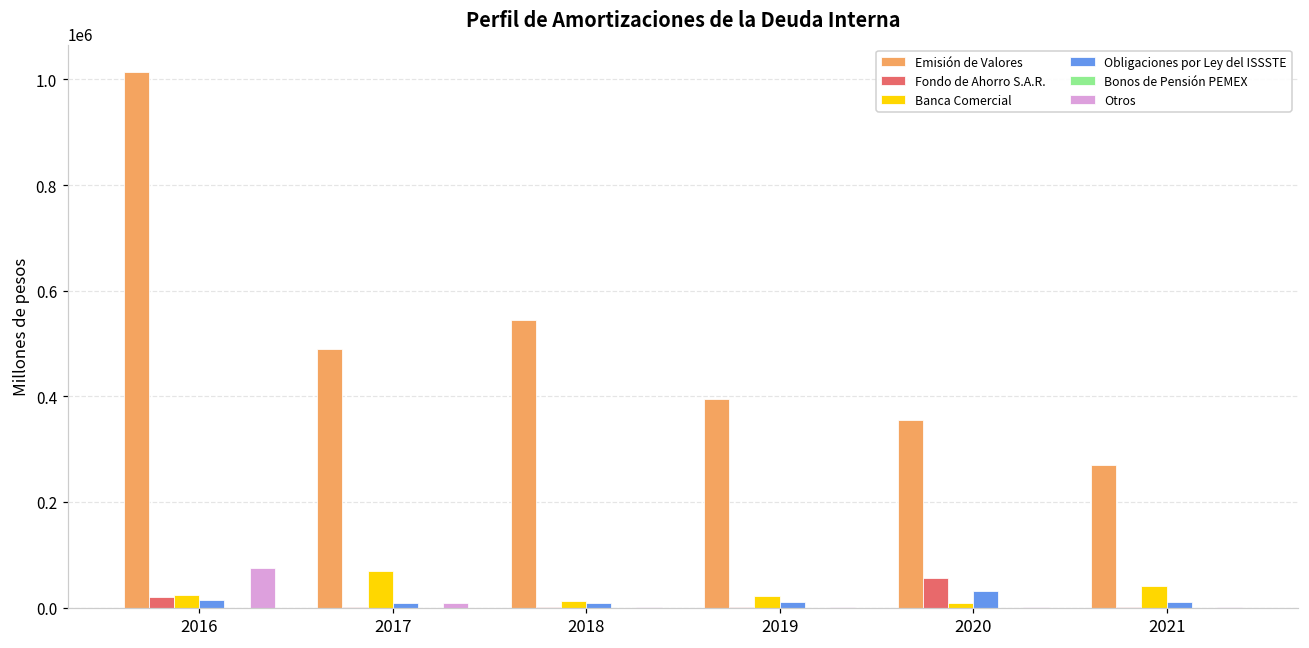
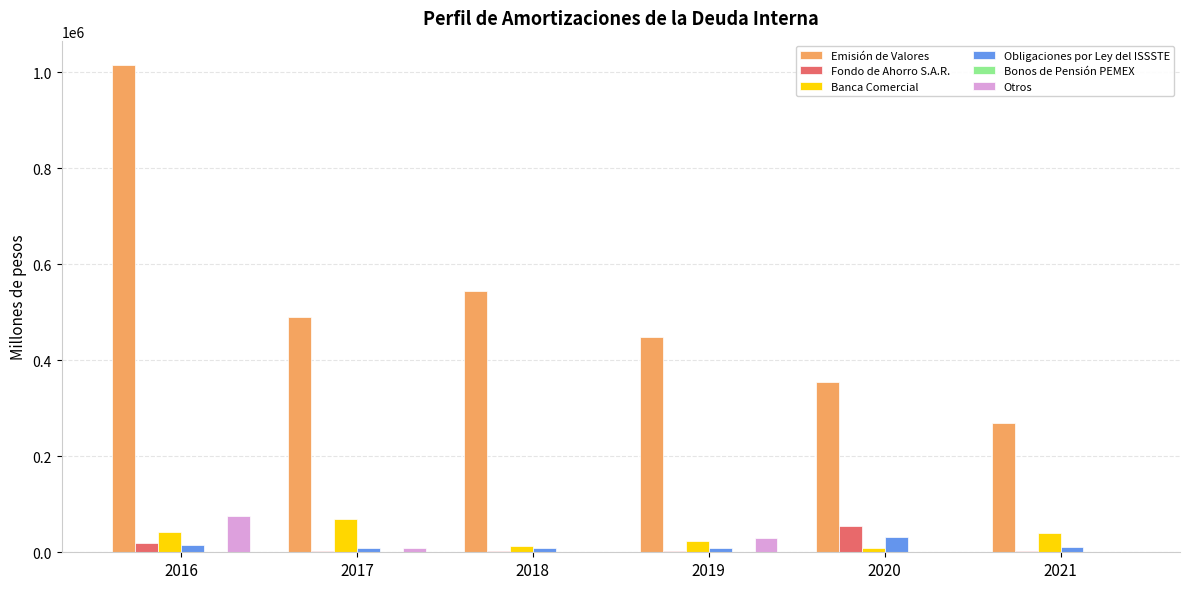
Banca Comercial, 2016: 20000 -> 40000
Emisión de Valores, 2019: 400000 -> 450000
Otros, 2019: 0 -> 30000
